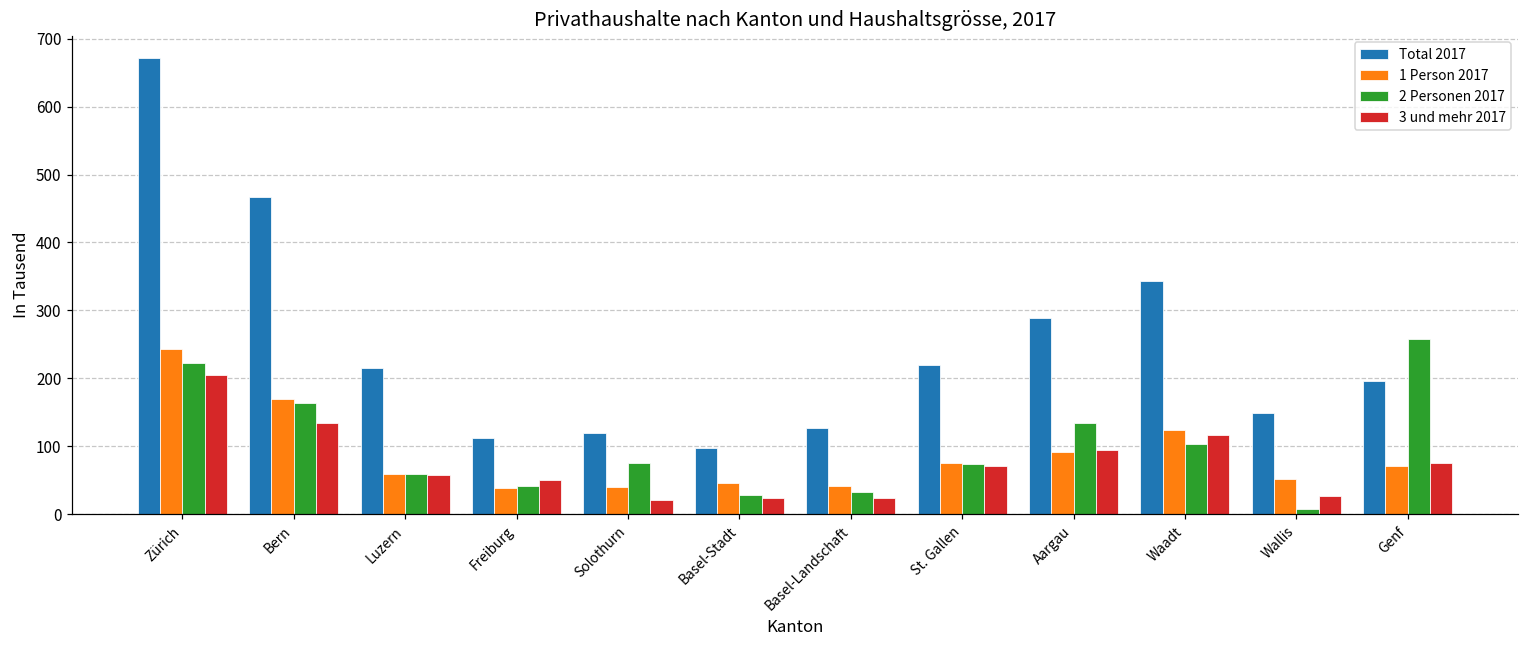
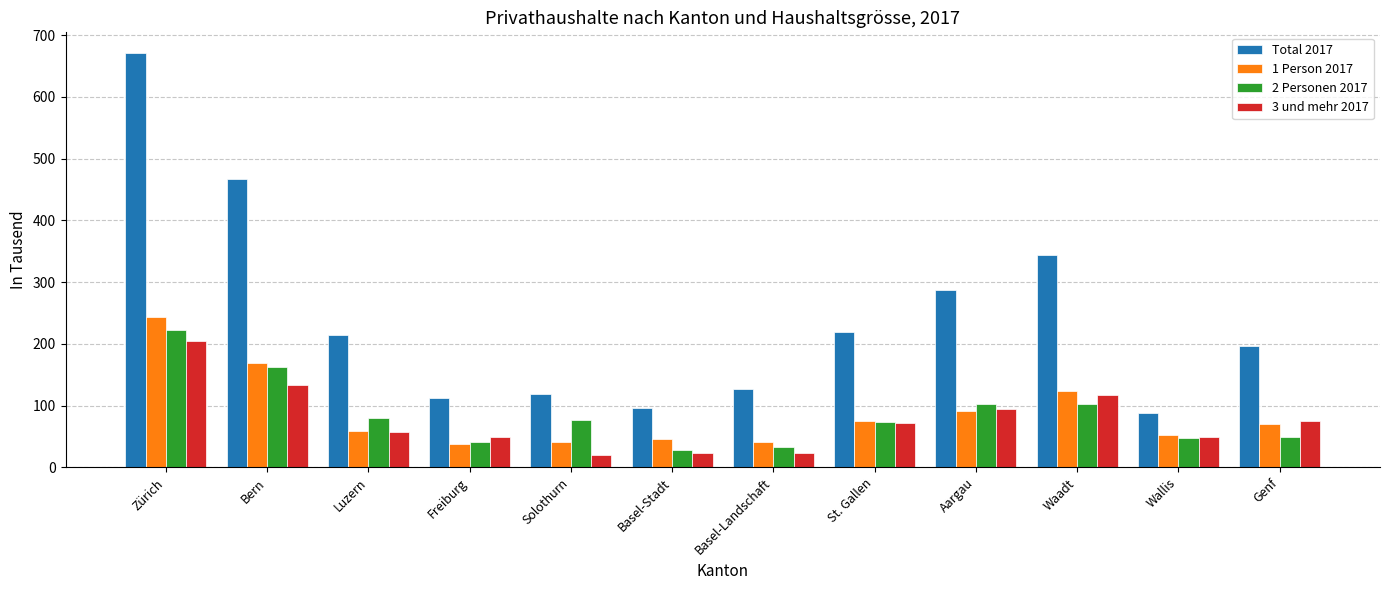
2 Personen 2017, Luzern: 60 -> 80
2 Personen 2017, Aargau: 130 -> 100
Total 2017, Wallis: 150 -> 90
2 Personen 2017, Wallis: 10 -> 50
3 und mehr 2017, Wallis: 30 -> 50
2 Personen 2017, Genf: 260 -> 50
